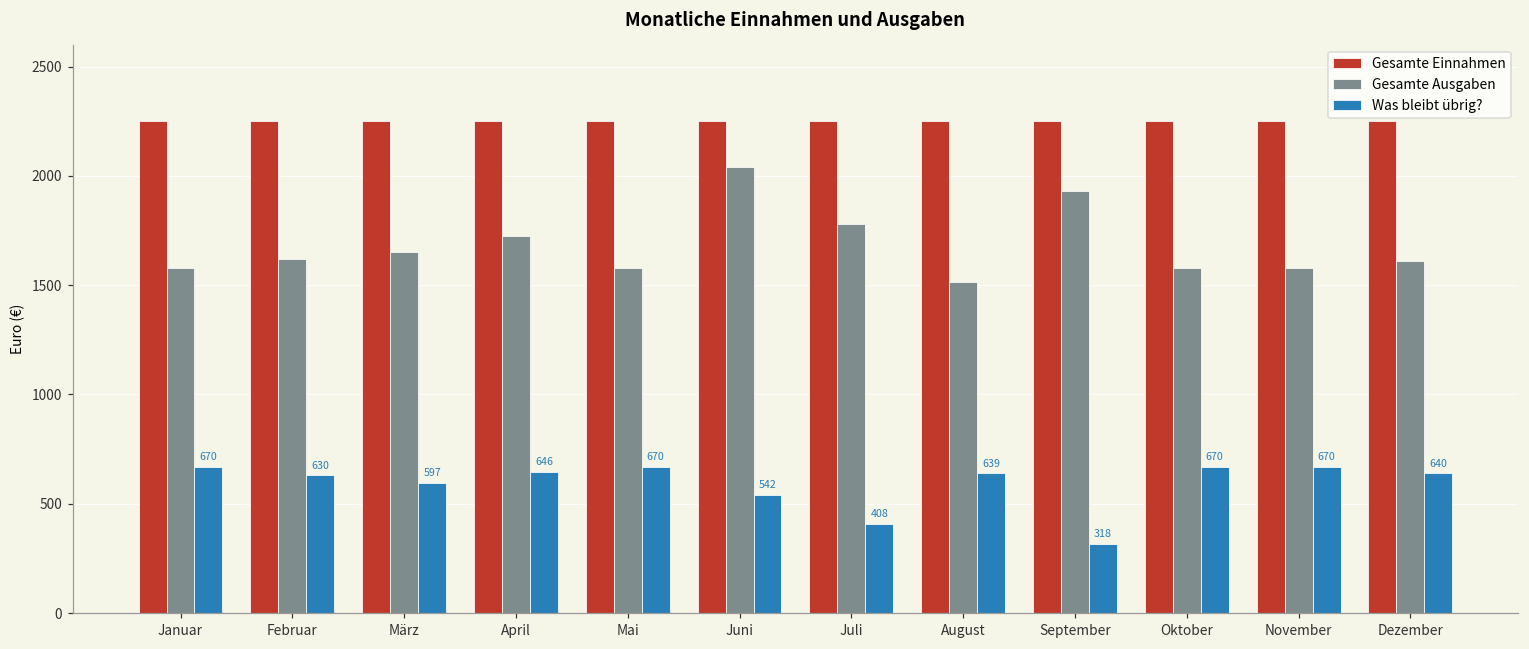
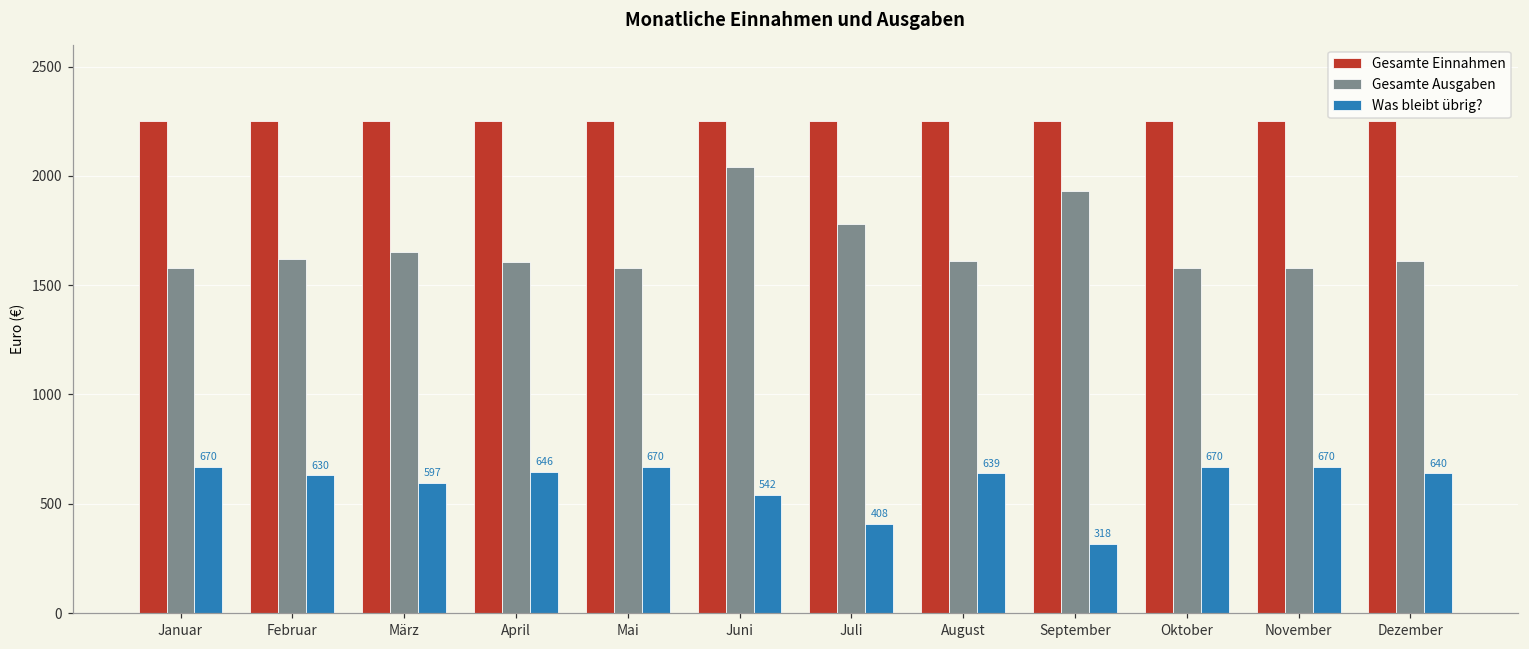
Gesamte Ausgaben, April: 1730 -> 1600
Gesamte Ausgaben, August: 1520 -> 1610
